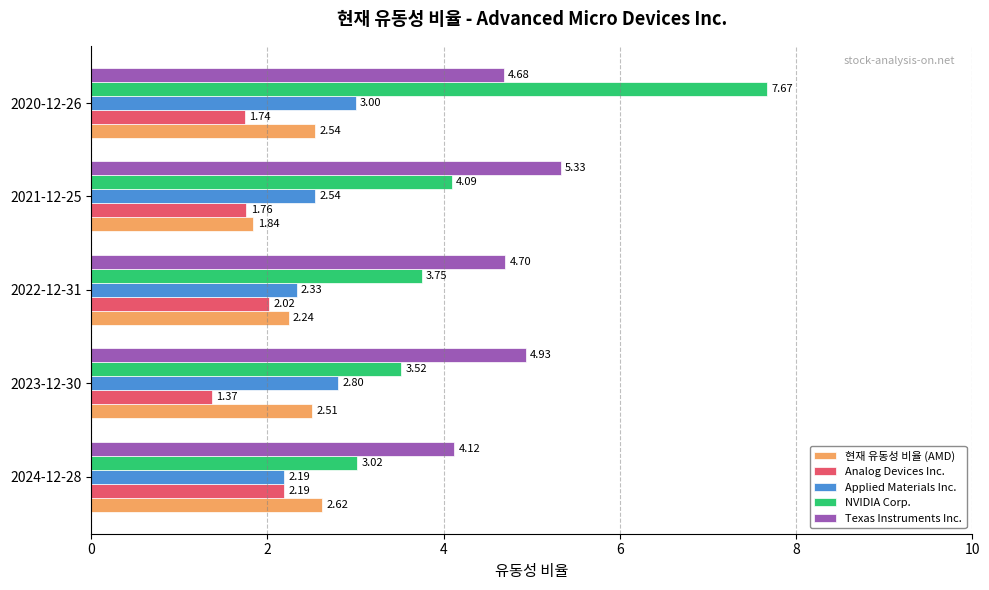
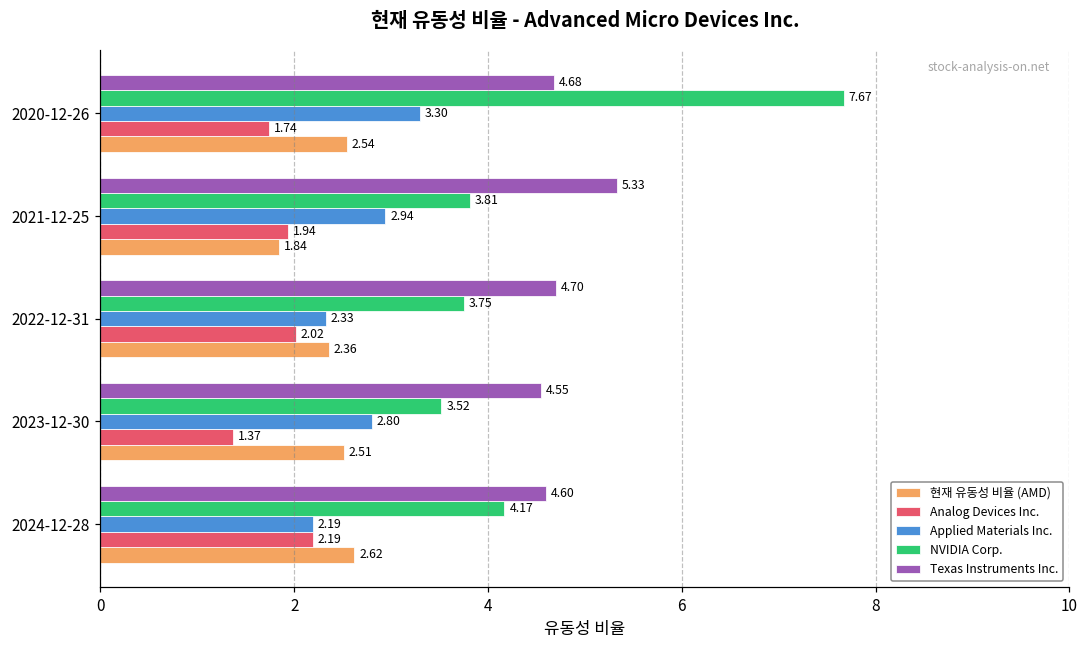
Applied Materials Inc., 2020-12-26: 3.00 -> 3.30
NVIDIA Corp., 2021-12-25: 4.09 -> 3.81
Applied Materials Inc., 2021-12-25: 2.54 -> 2.94
Analog Devices Inc., 2021-12-25: 1.76 -> 1.94
현재 유동성 비율 (AMD), 2022-12-31: 2.24 -> 2.36
Texas Instruments Inc., 2023-12-30: 4.93 -> 4.55
Texas Instruments Inc., 2024-12-28: 4.12 -> 4.60
NVIDIA Corp., 2024-12-28: 3.02 -> 4.17
